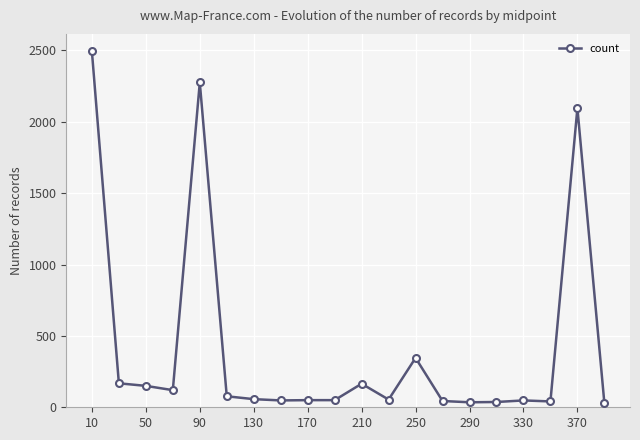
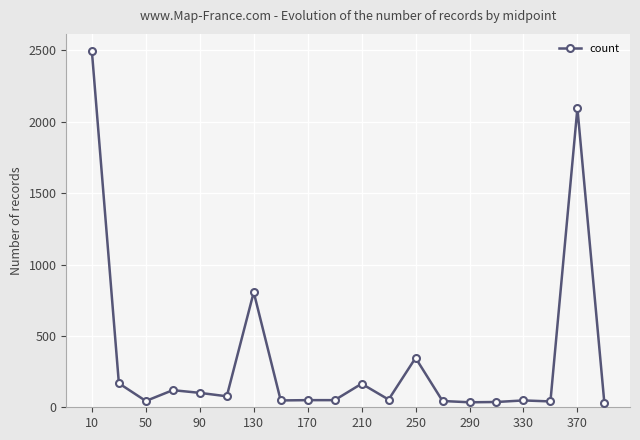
50: 150 -> 40
90: 2280 -> 100
130: 60 -> 810
